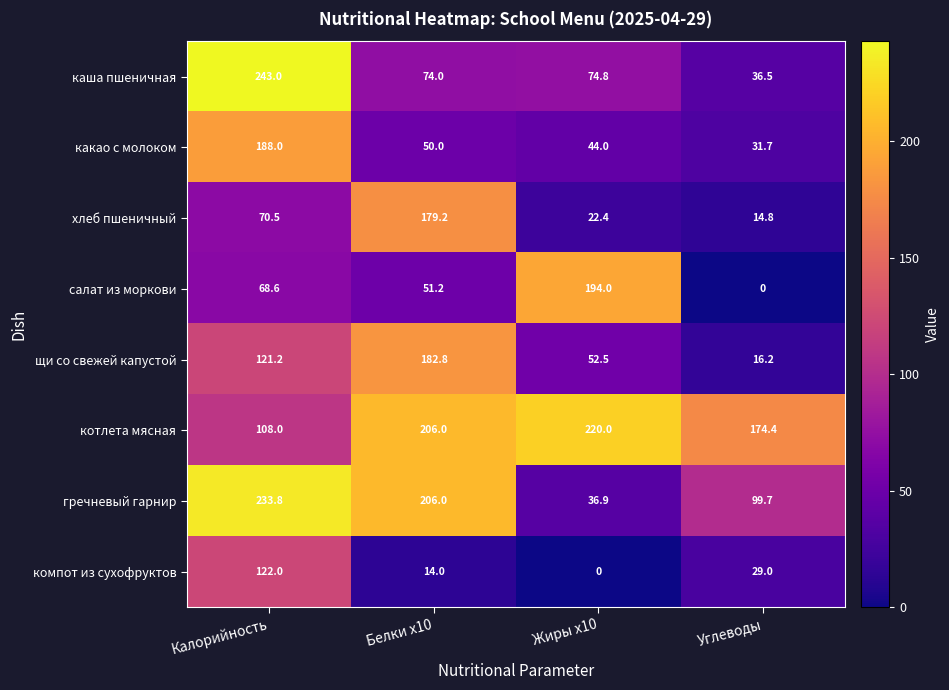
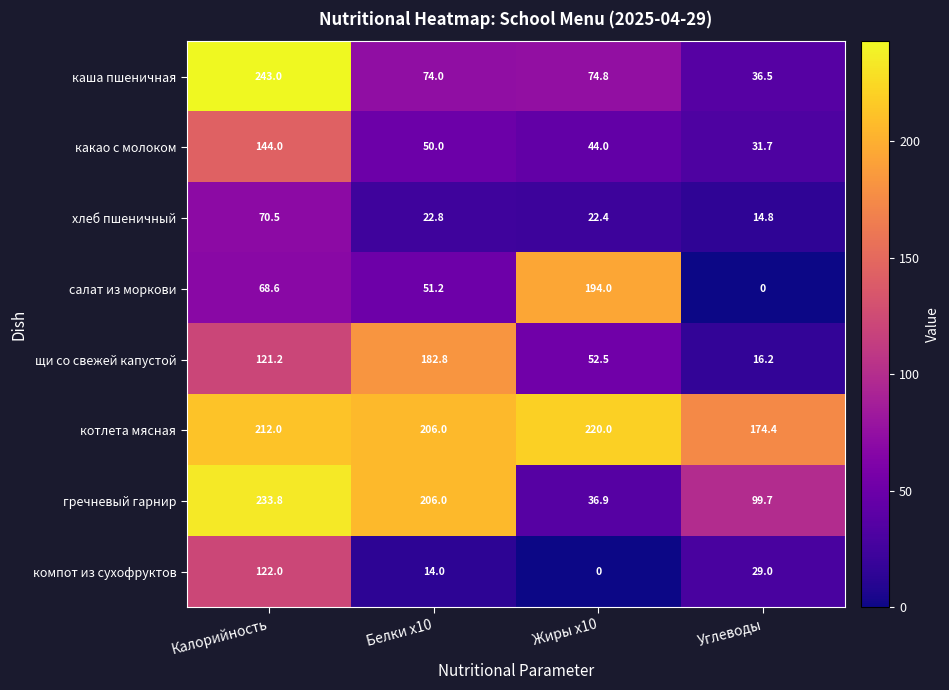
какао с молоком, Калорийность: 188.0 -> 144.0
хлеб пшеничный, Белки x10: 179.2 -> 22.8
котлета мясная, Калорийность: 108.0 -> 212.0
